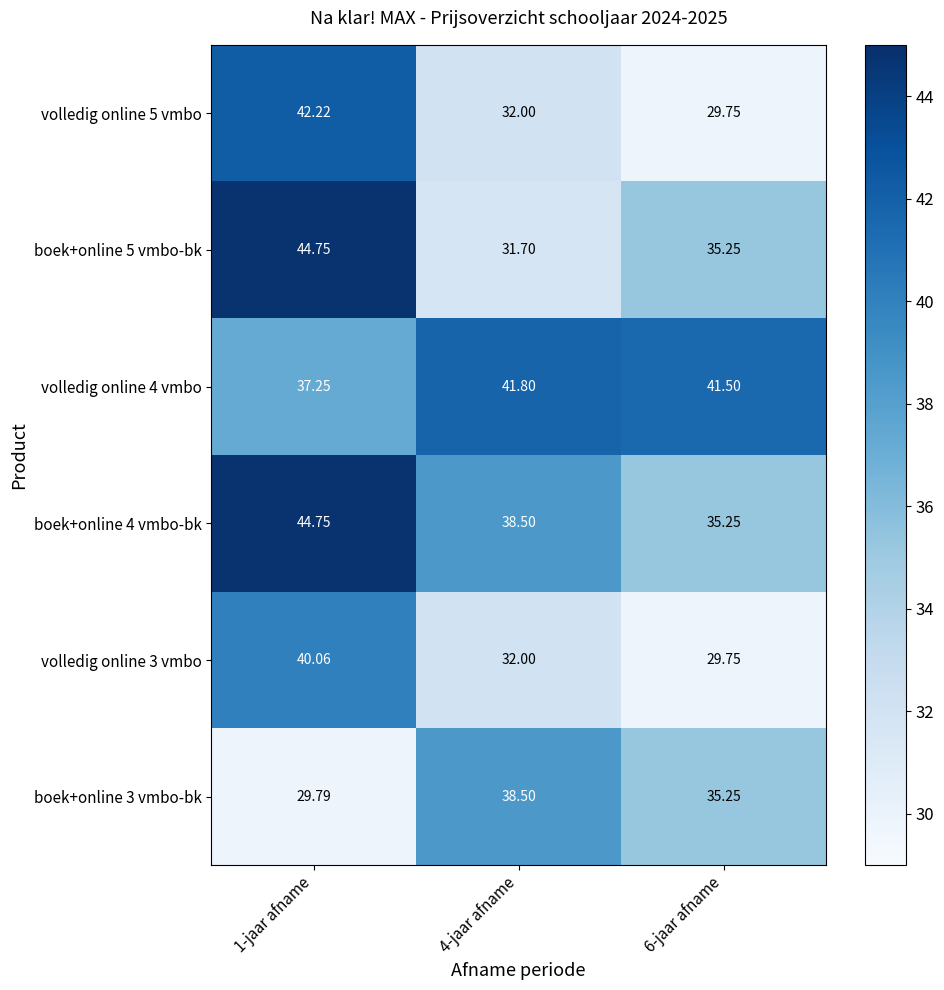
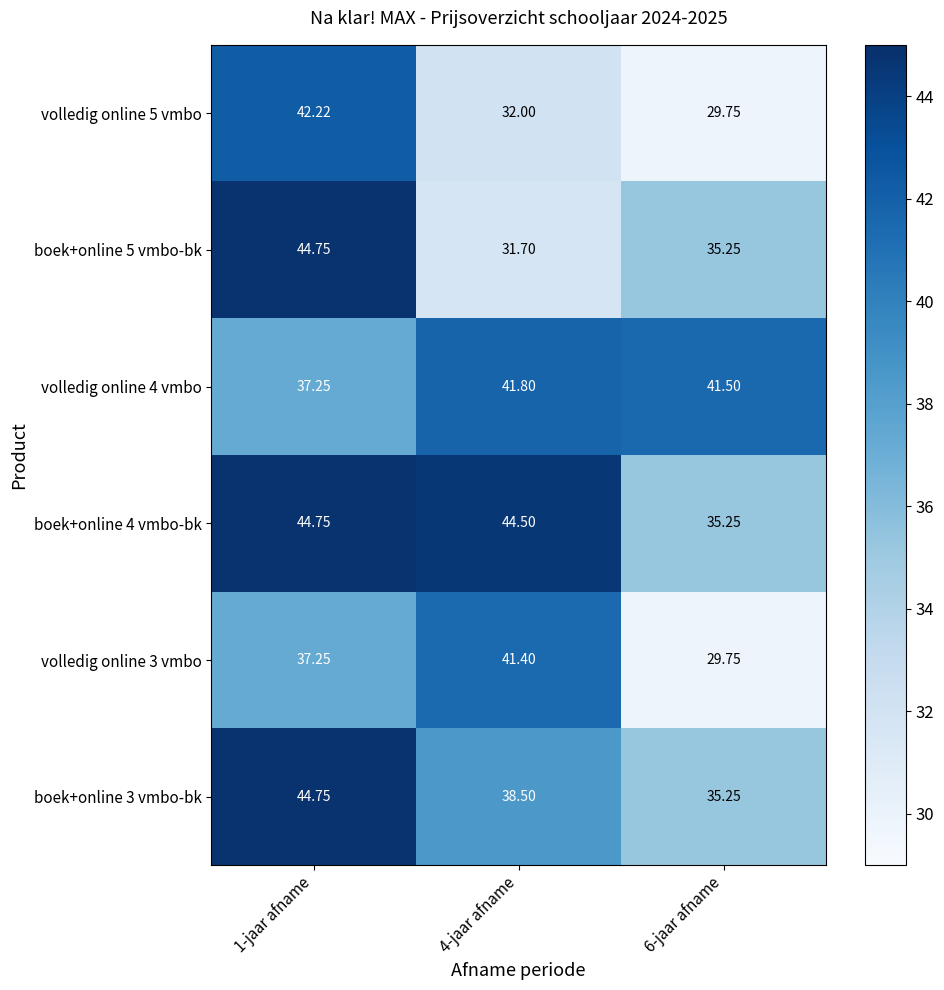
boek+online 4 vmbo-bk, 4-jaar afname: 38.50 -> 44.50
volledig online 3 vmbo, 1-jaar afname: 40.06 -> 37.25
volledig online 3 vmbo, 4-jaar afname: 32.00 -> 41.40
boek+online 3 vmbo-bk, 1-jaar afname: 29.79 -> 44.75
